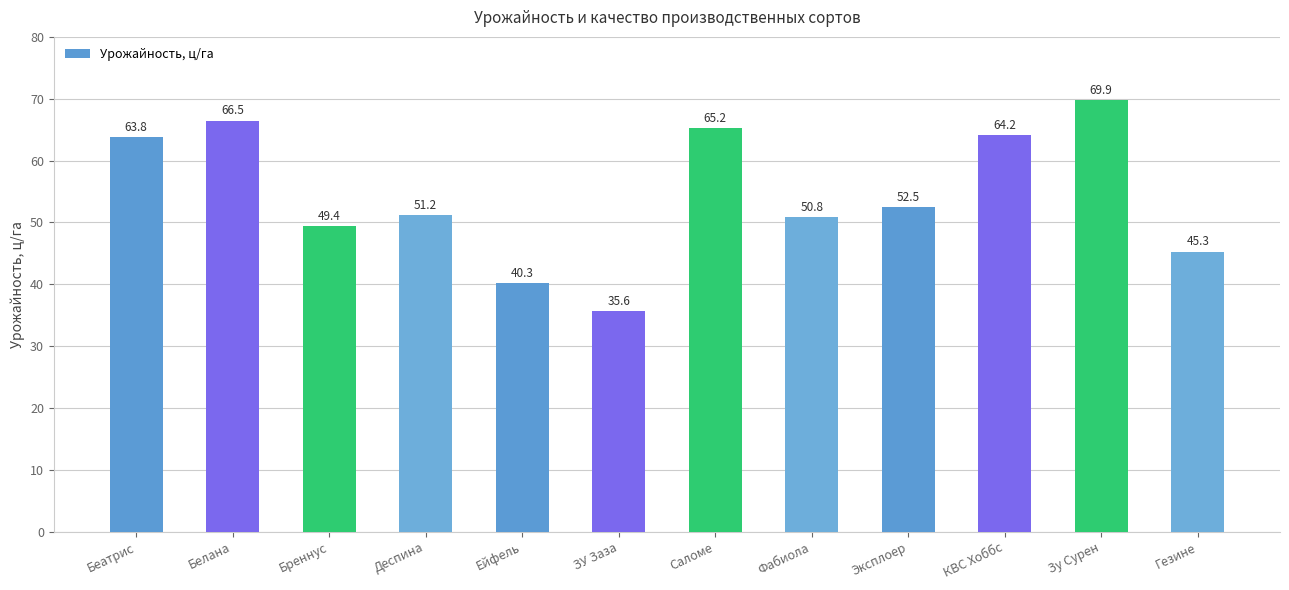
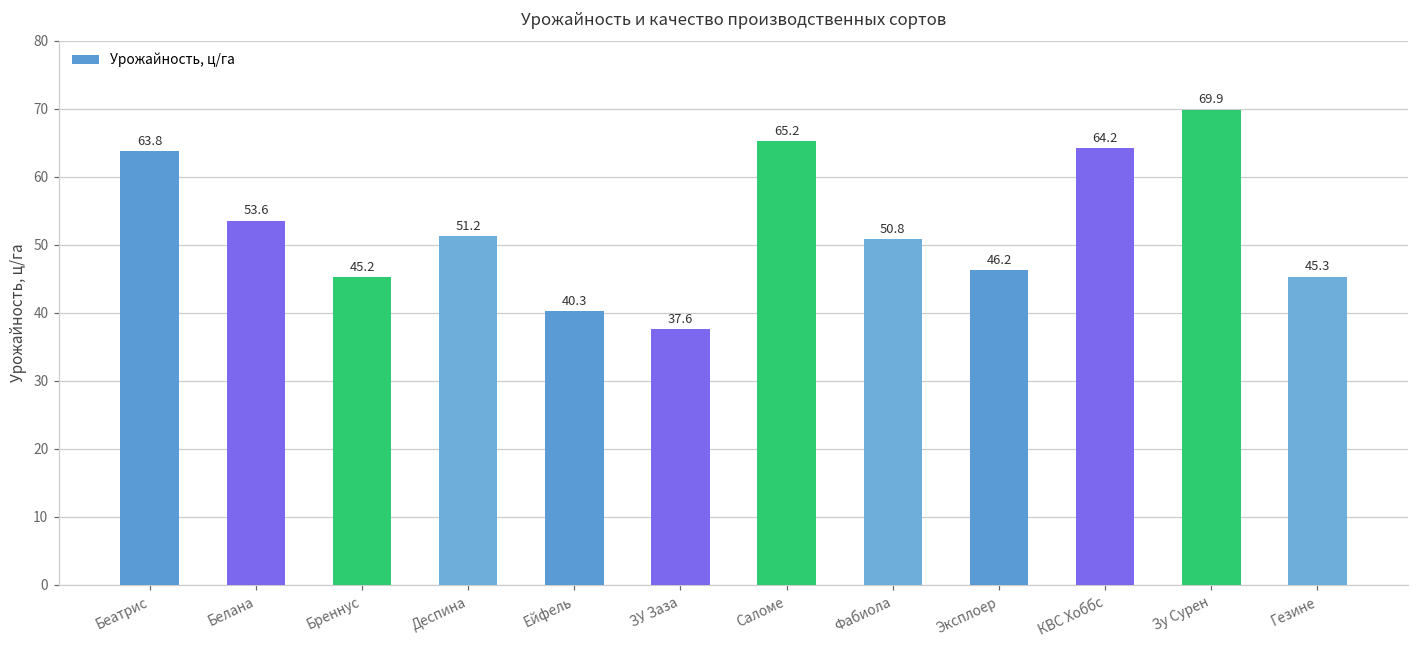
Белана: 66.5 -> 53.6
Бреннус: 49.4 -> 45.2
ЗУ Заза: 35.6 -> 37.6
Эксплоер: 52.5 -> 46.2
